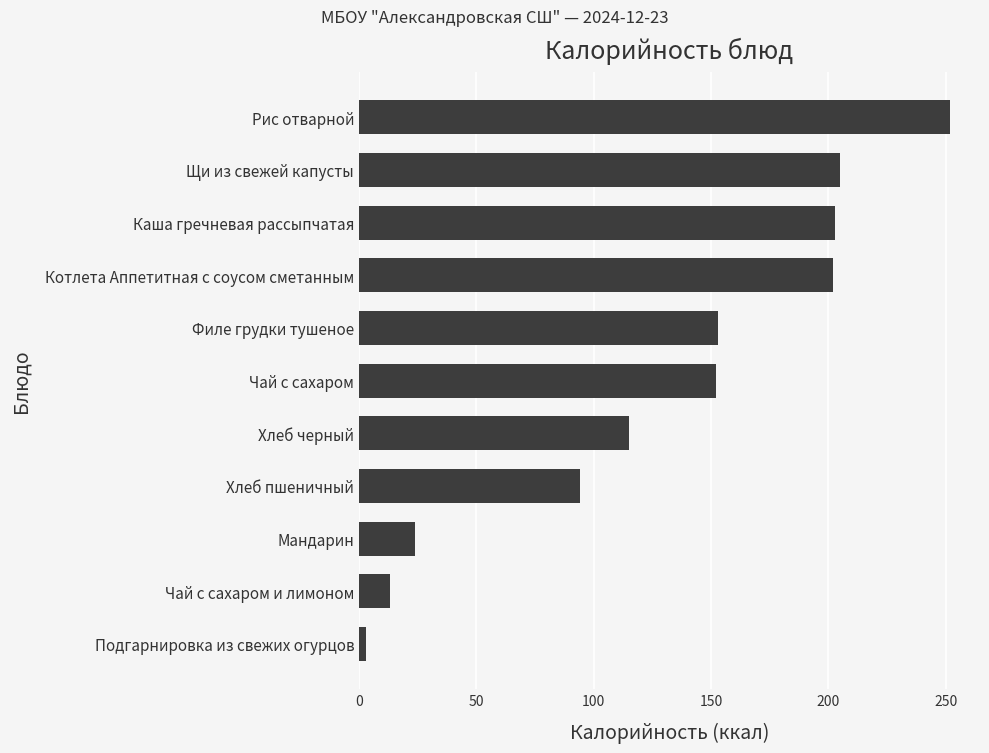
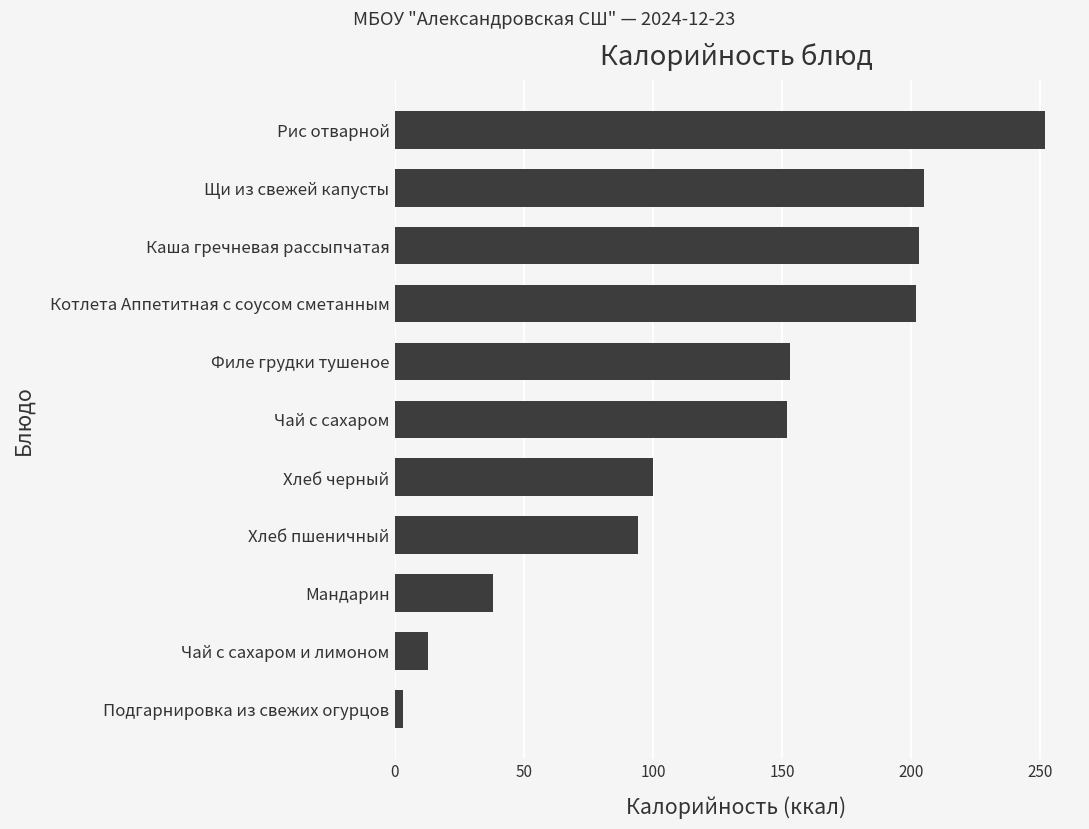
Хлеб черный: 115 -> 100
Мандарин: 24 -> 38
